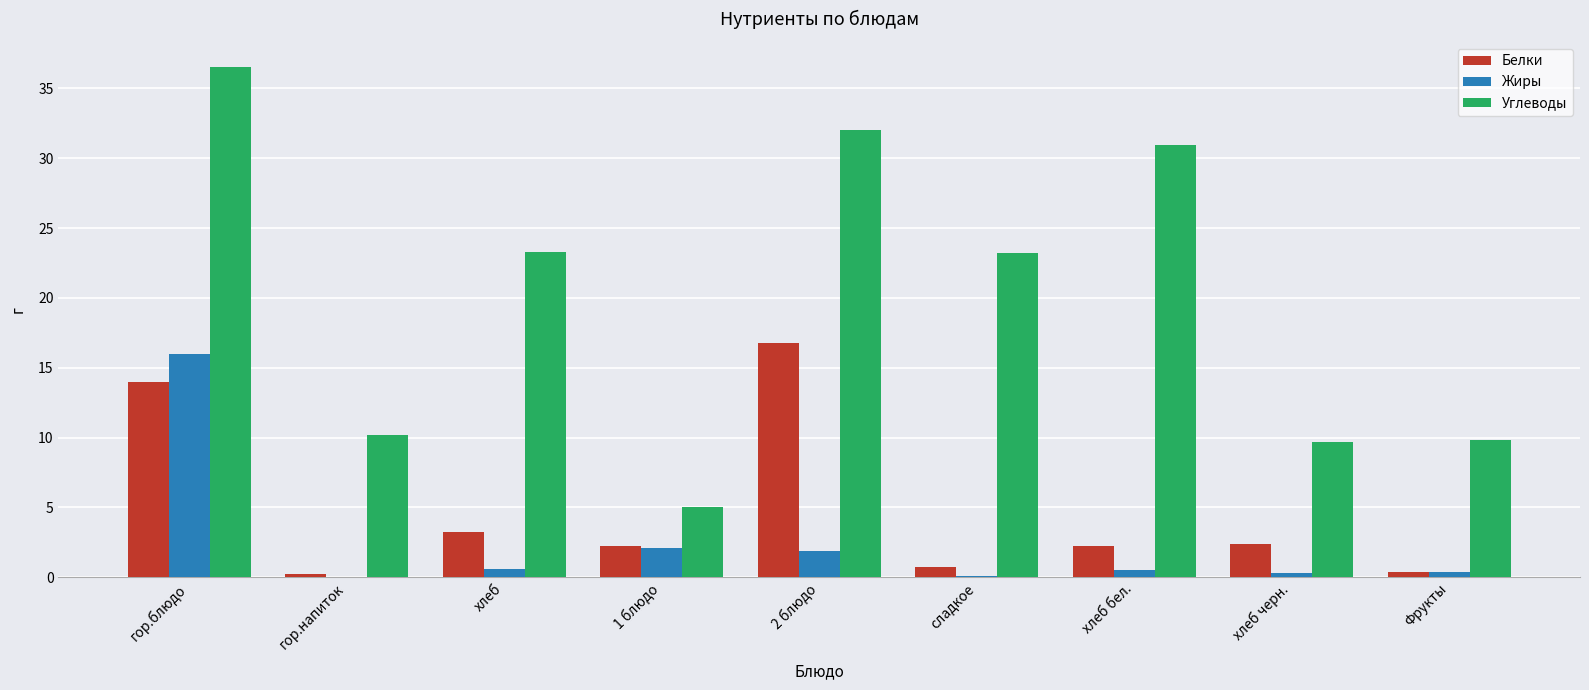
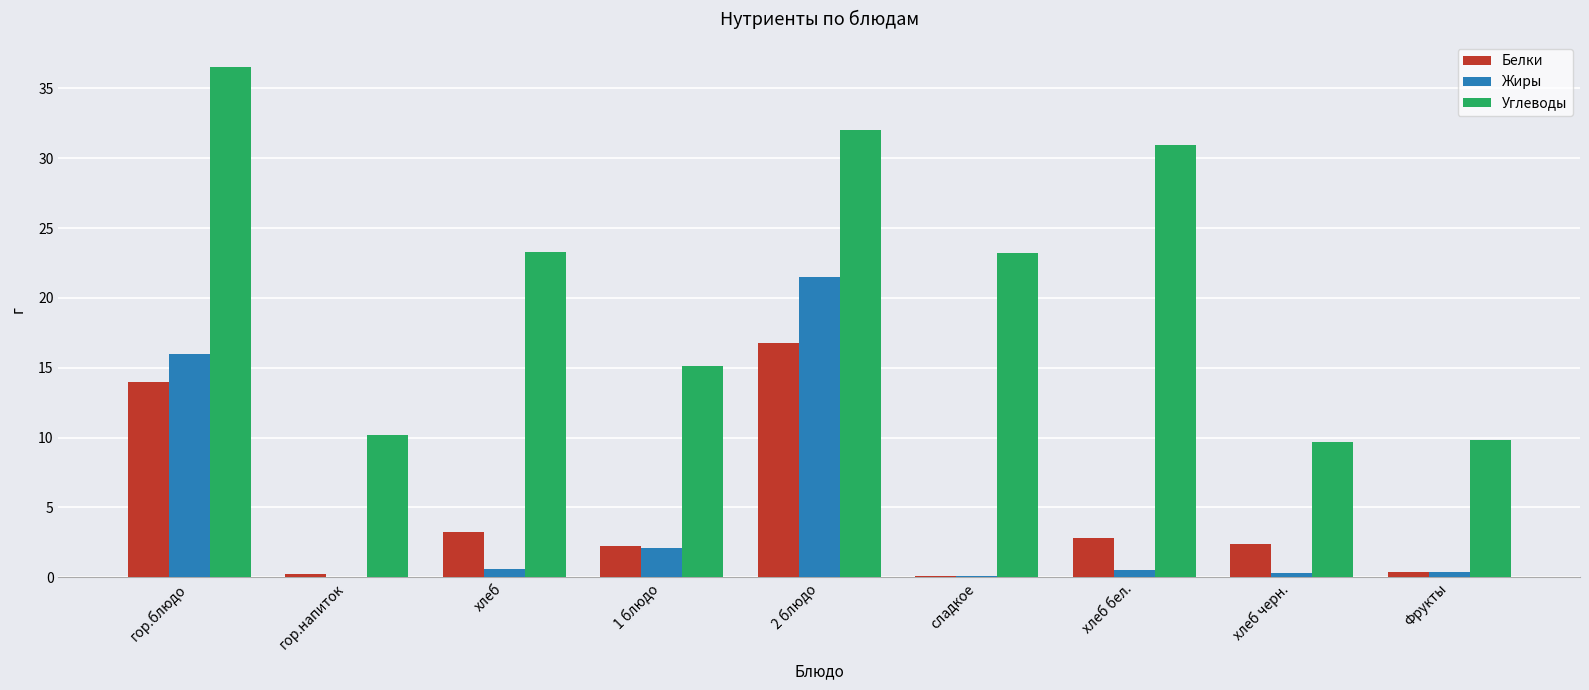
Углеводы, 1 блюдо: 5.0 -> 15.1
Жиры, 2 блюдо: 1.9 -> 21.5
Белки, сладкое: 0.7 -> 0.1
Белки, хлеб бел.: 2.2 -> 2.8
